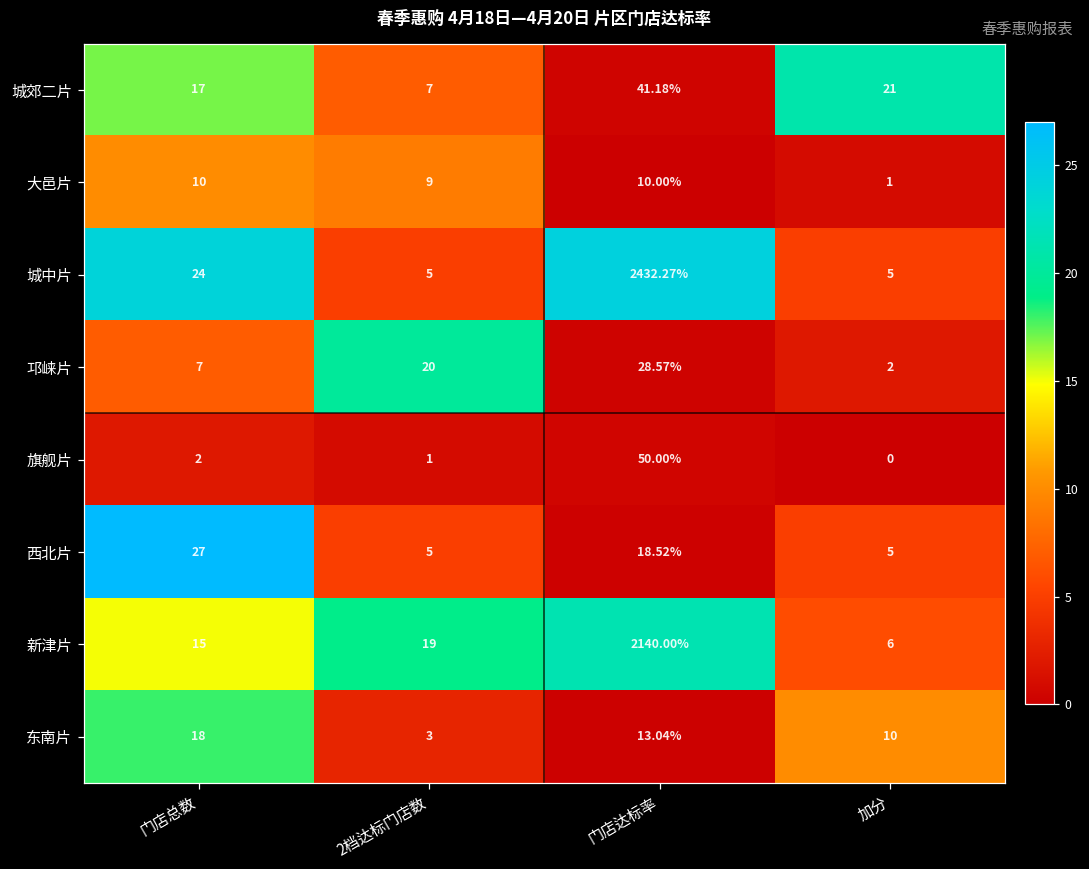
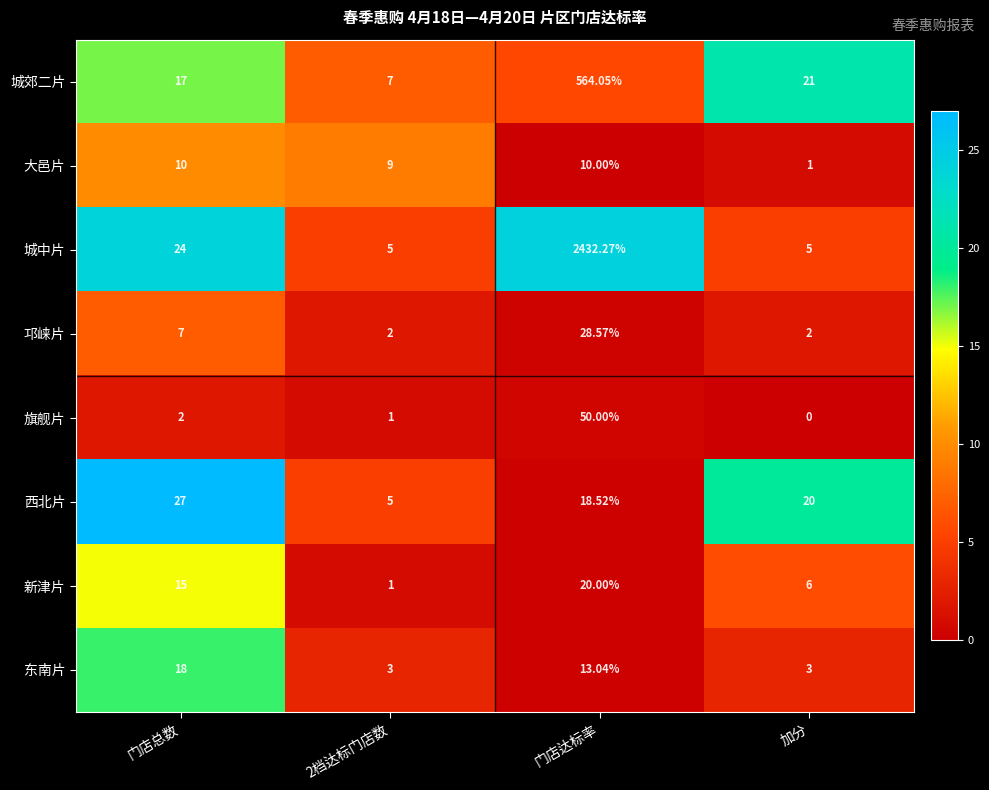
城郊二片, 门店达标率: 41.18% -> 564.05%
邛崃片, 2档达标门店数: 20 -> 2
西北片, 加分: 5 -> 20
新津片, 2档达标门店数: 19 -> 1
新津片, 门店达标率: 2140.00% -> 20.00%
东南片, 加分: 10 -> 3
